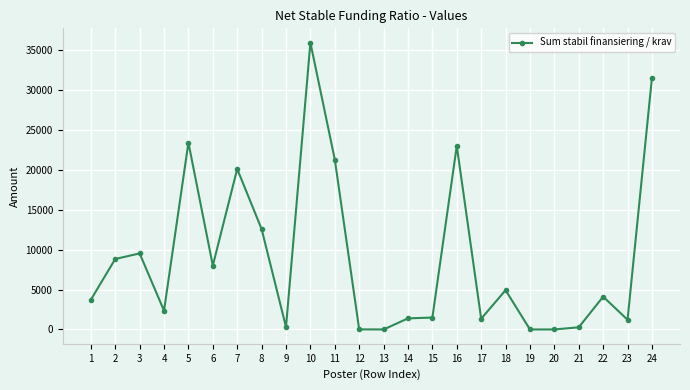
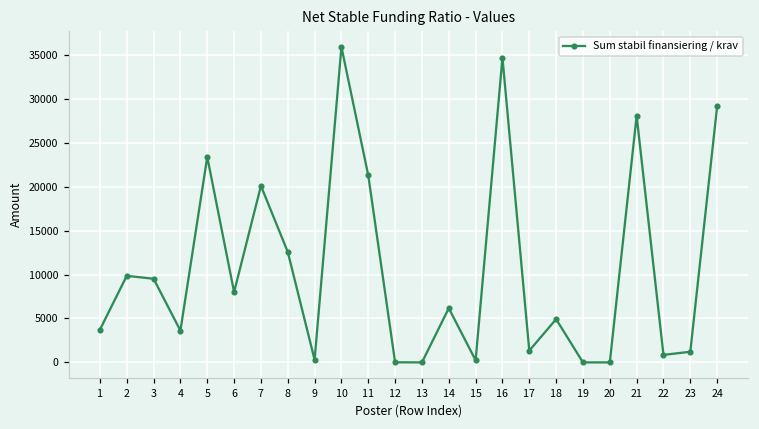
2: 9000 -> 10000
4: 2000 -> 4000
14: 1000 -> 6000
15: 1000 -> 0
16: 23000 -> 35000
21: 0 -> 28000
22: 4000 -> 1000
24: 32000 -> 29000
